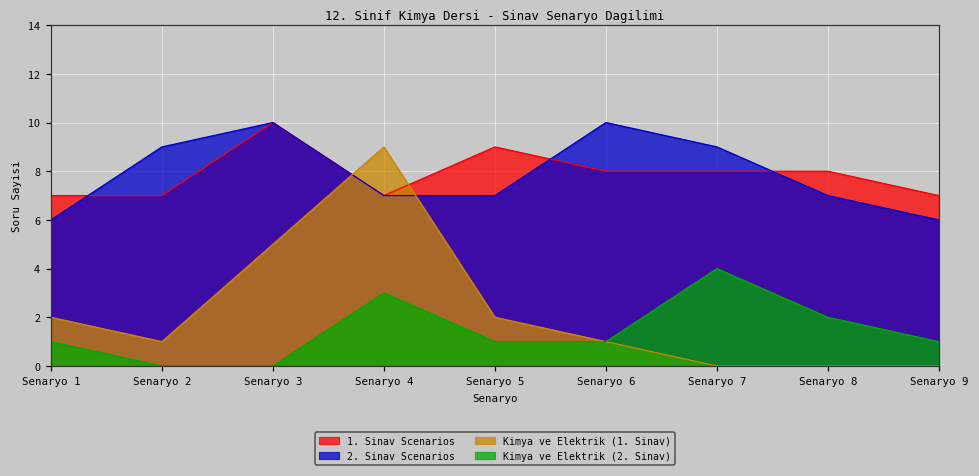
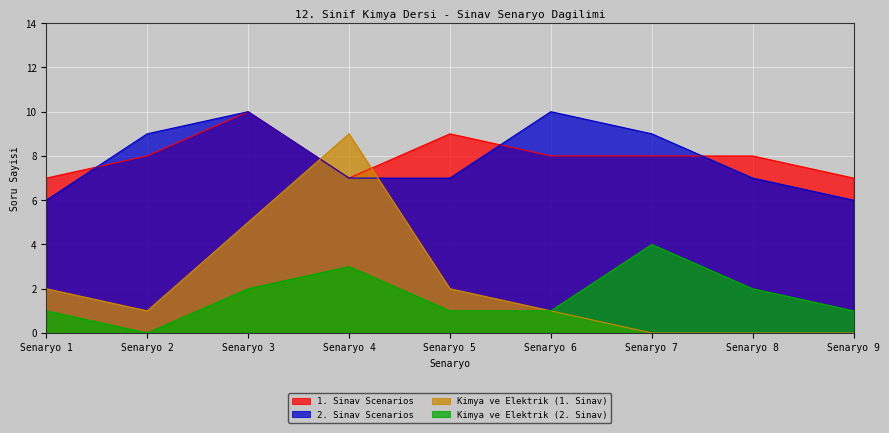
1. Sinav Scenarios, Senaryo 2: 7 -> 8
Kimya ve Elektrik (2. Sinav), Senaryo 3: 0 -> 2
